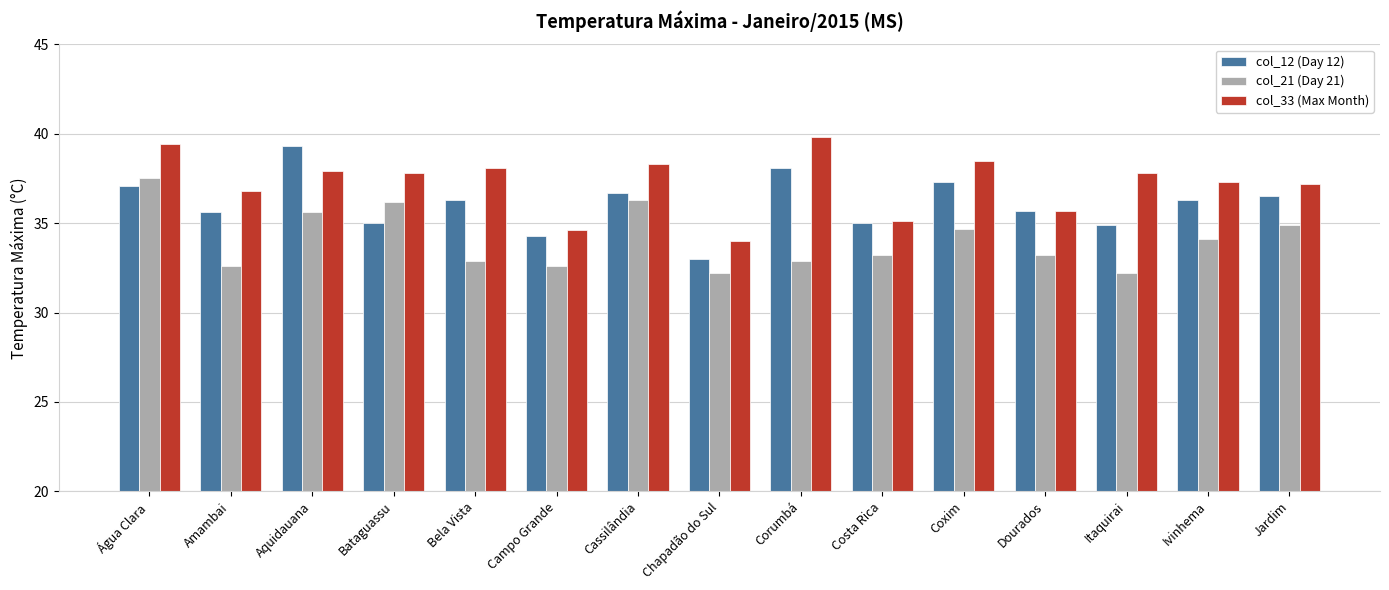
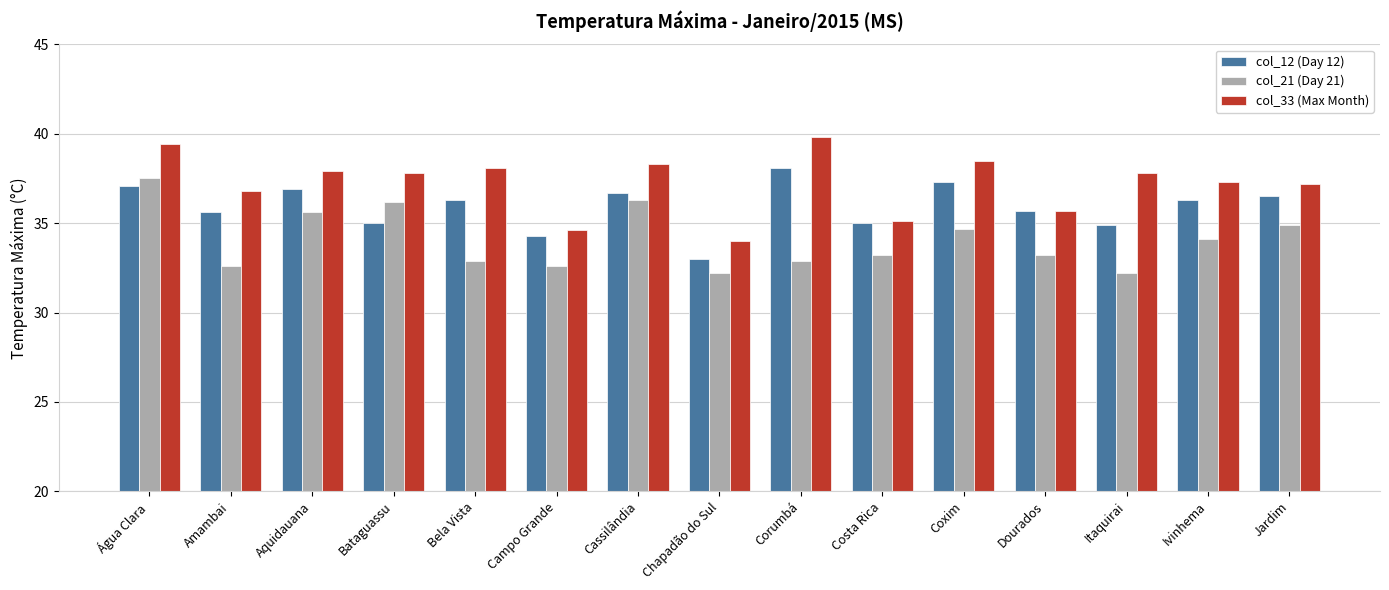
col_12 (Day 12), Aquidauana: 39.3 -> 36.9
